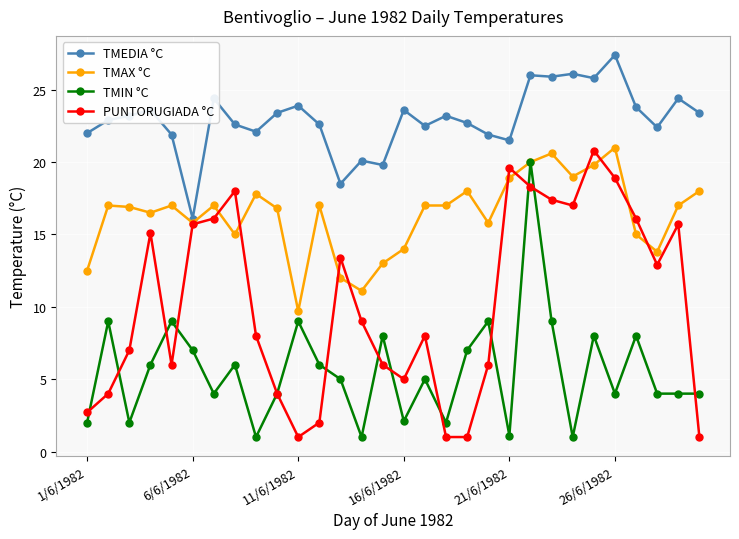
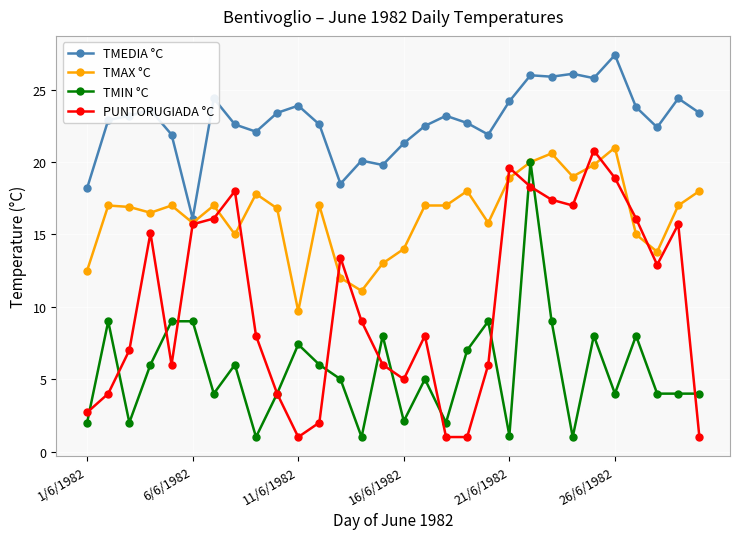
TMEDIA °C, 1/6/1982: 22.0 -> 18.2
TMIN °C, 6/6/1982: 7 -> 9
TMIN °C, 11/6/1982: 9.0 -> 7.4
TMEDIA °C, 16/6/1982: 23.6 -> 21.3
TMEDIA °C, 21/6/1982: 21.5 -> 24.2
